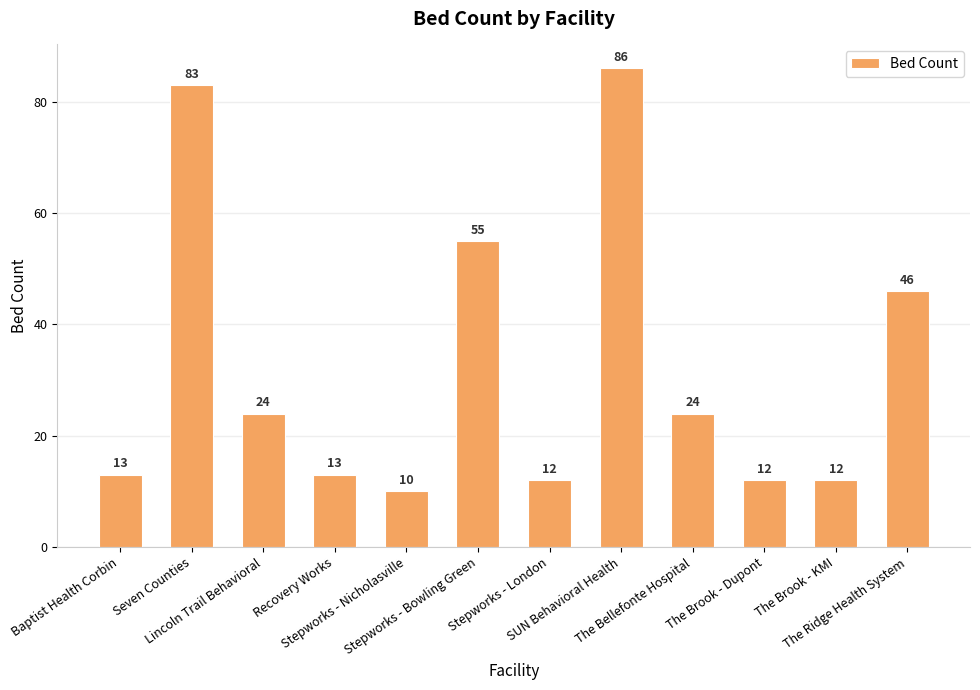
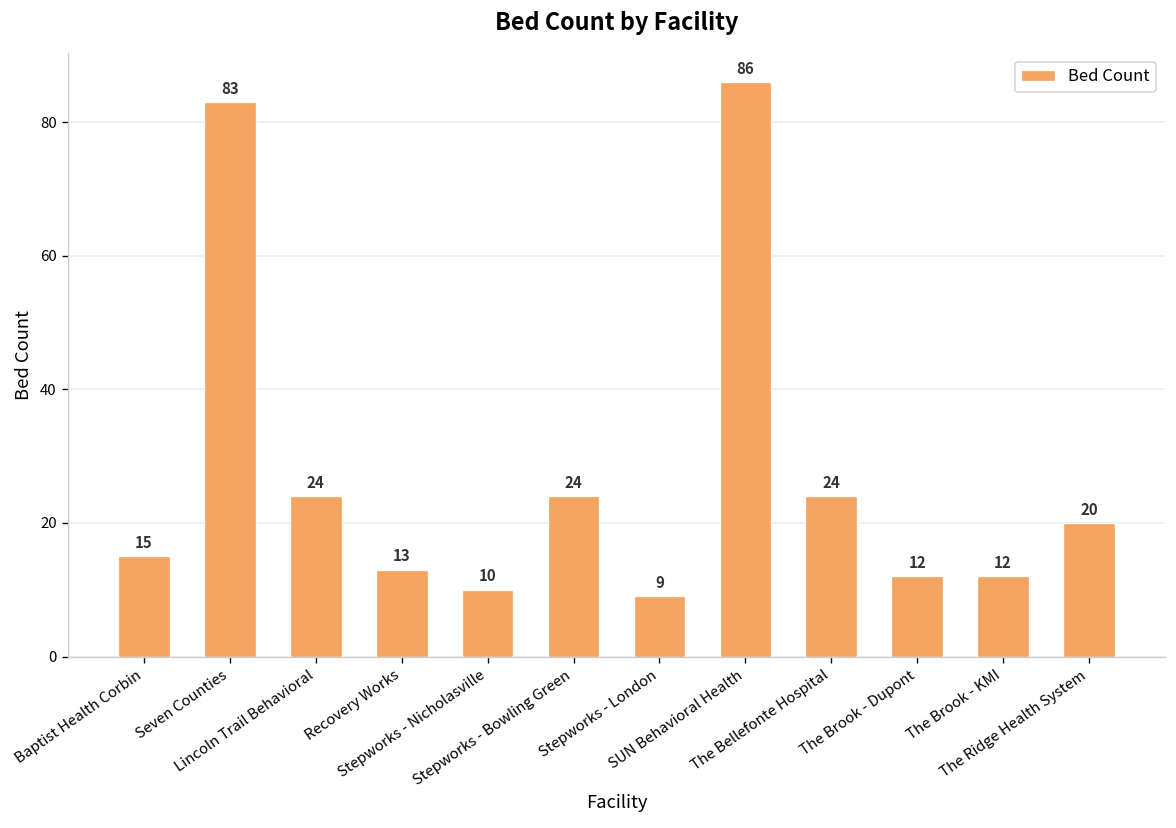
Baptist Health Corbin: 13 -> 15
Stepworks - Bowling Green: 55 -> 24
Stepworks - London: 12 -> 9
The Ridge Health System: 46 -> 20
